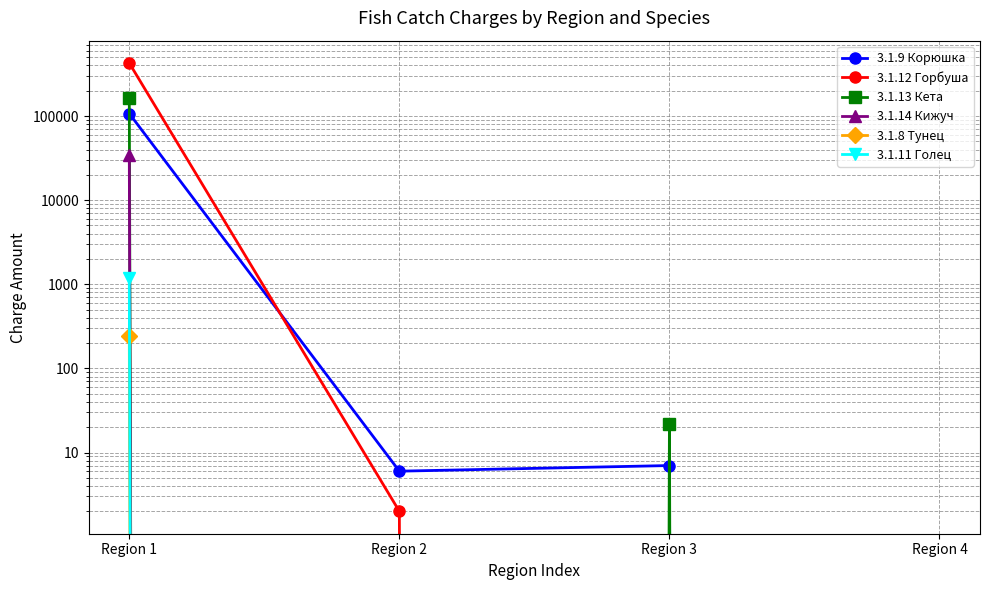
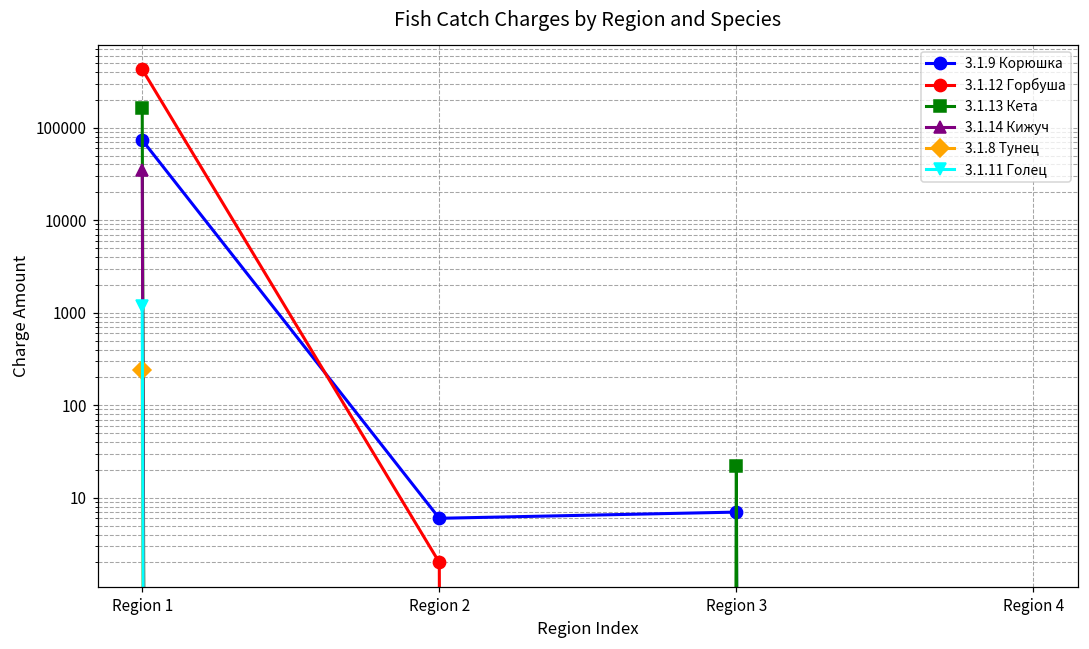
3.1.9 Корюшка, Region 1: 110000 -> 70000
